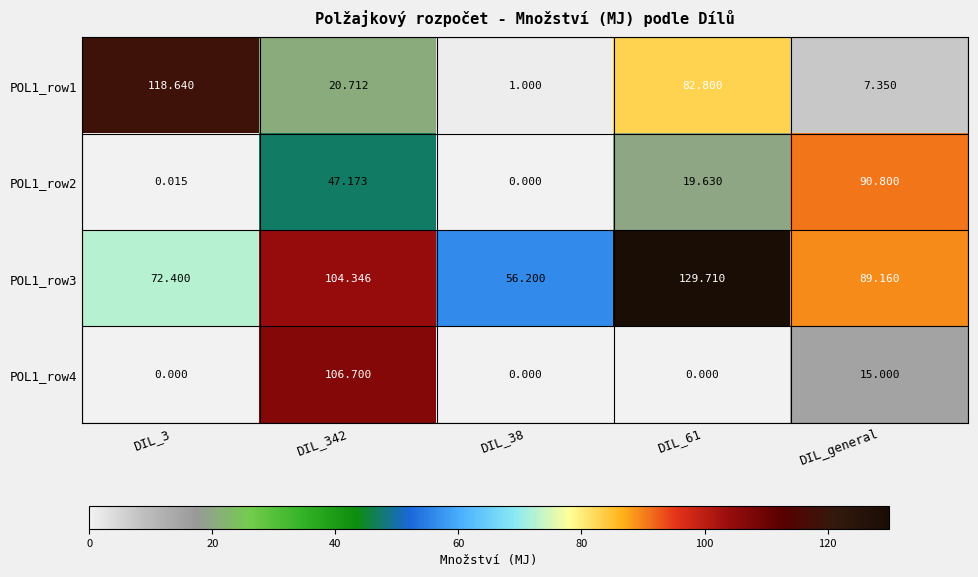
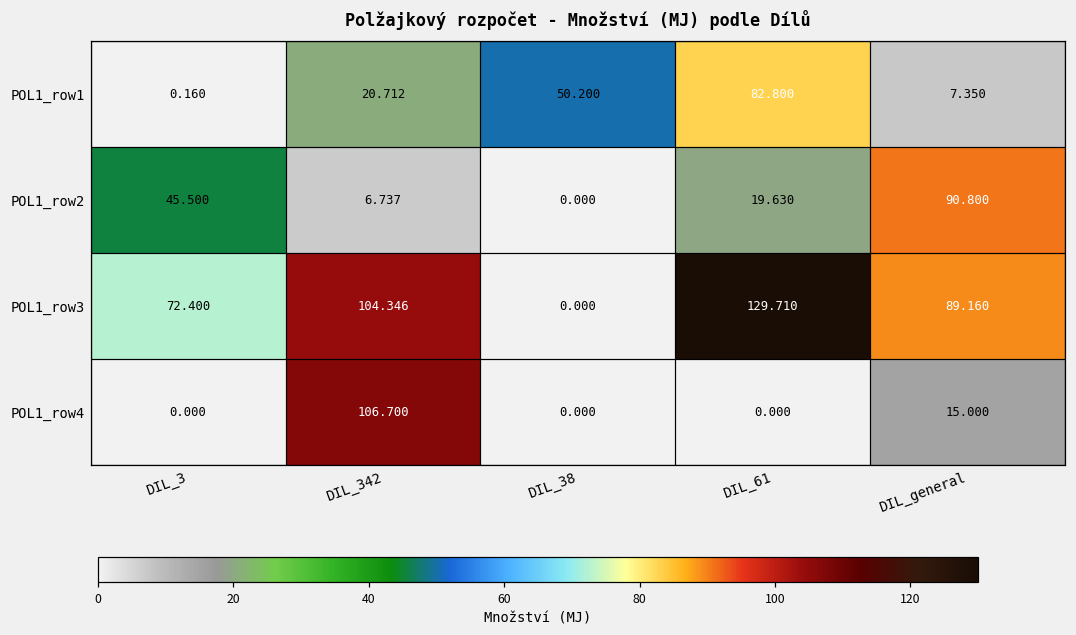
POL1_row1, DIL_3: 118.640 -> 0.160
POL1_row1, DIL_38: 1.000 -> 50.200
POL1_row2, DIL_3: 0.015 -> 45.500
POL1_row2, DIL_342: 47.173 -> 6.737
POL1_row3, DIL_38: 56.200 -> 0.000
